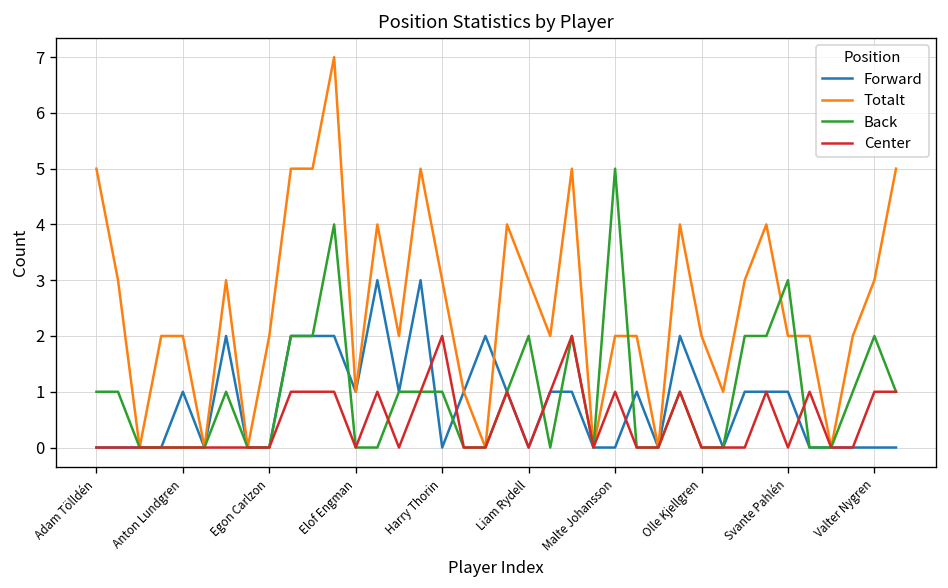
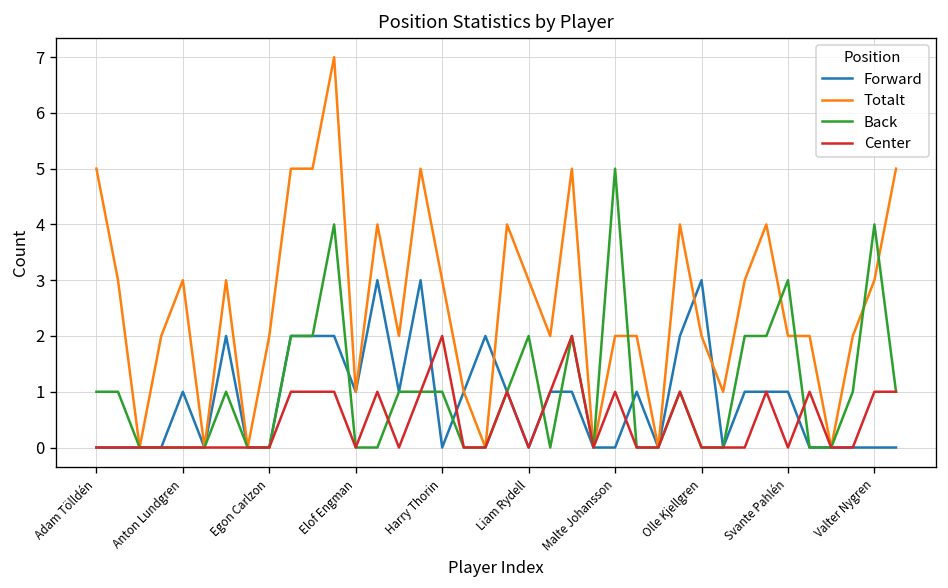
Totalt, Anton Lundgren: 2 -> 3
Forward, Olle Kjellgren: 1 -> 3
Back, Valter Nygren: 2 -> 4
